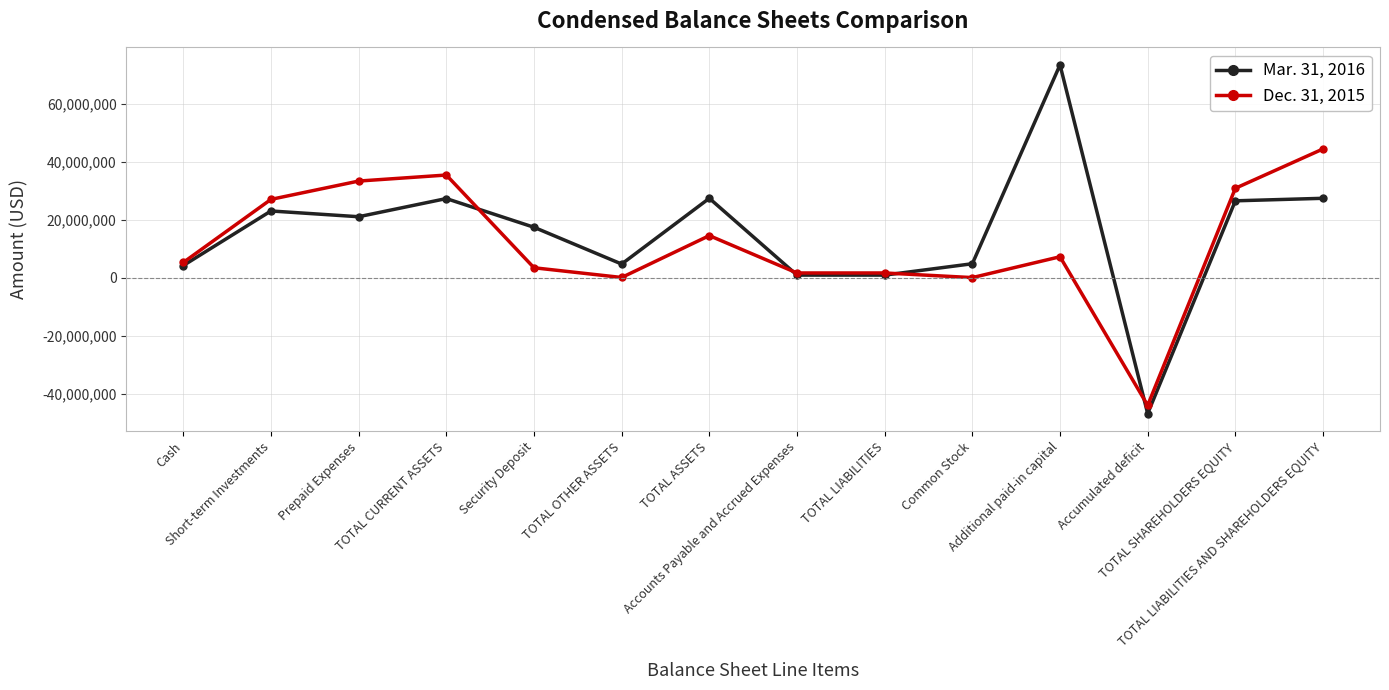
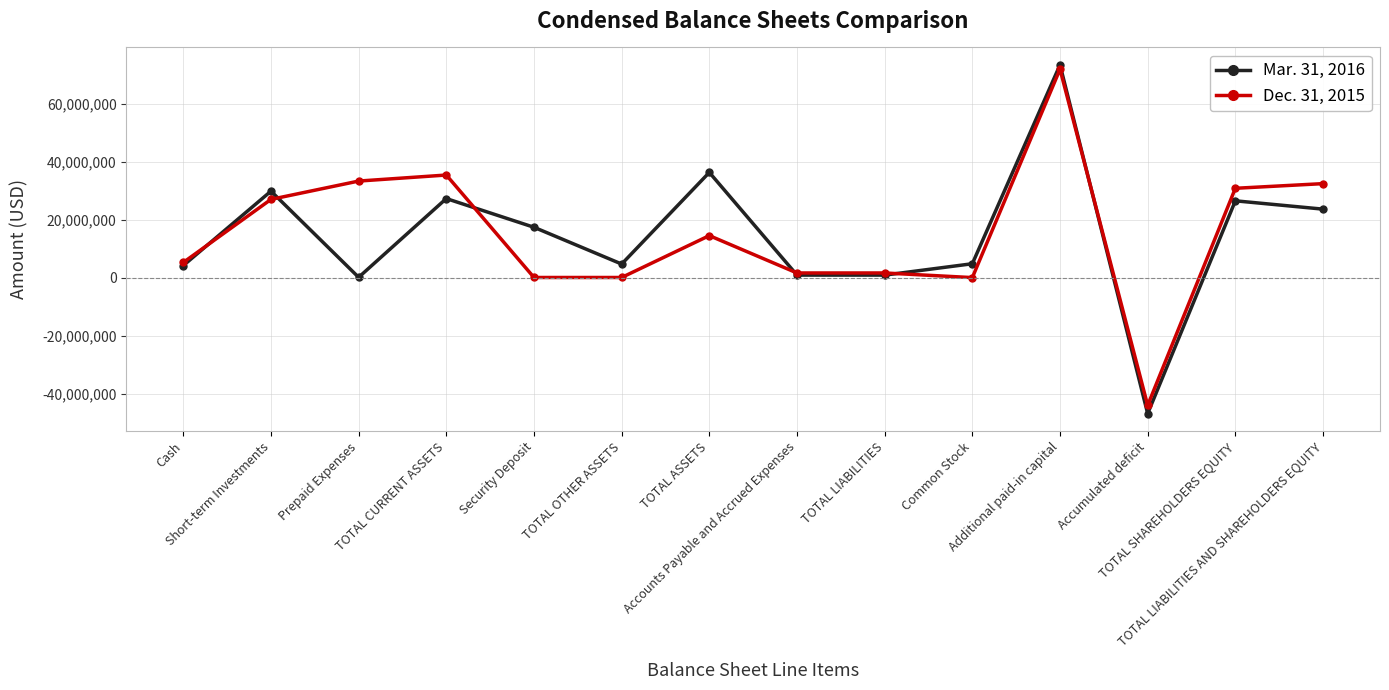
Mar. 31, 2016, Short-term Investments: 23,000,000 -> 30,000,000
Mar. 31, 2016, Prepaid Expenses: 21,000,000 -> 0
Dec. 31, 2015, Security Deposit: 3,000,000 -> 0
Mar. 31, 2016, TOTAL ASSETS: 27,000,000 -> 36,000,000
Dec. 31, 2015, Additional paid-in capital: 7,000,000 -> 72,000,000
Mar. 31, 2016, TOTAL LIABILITIES AND SHAREHOLDERS EQUITY: 27,000,000 -> 24,000,000
Dec. 31, 2015, TOTAL LIABILITIES AND SHAREHOLDERS EQUITY: 44,000,000 -> 32,000,000
